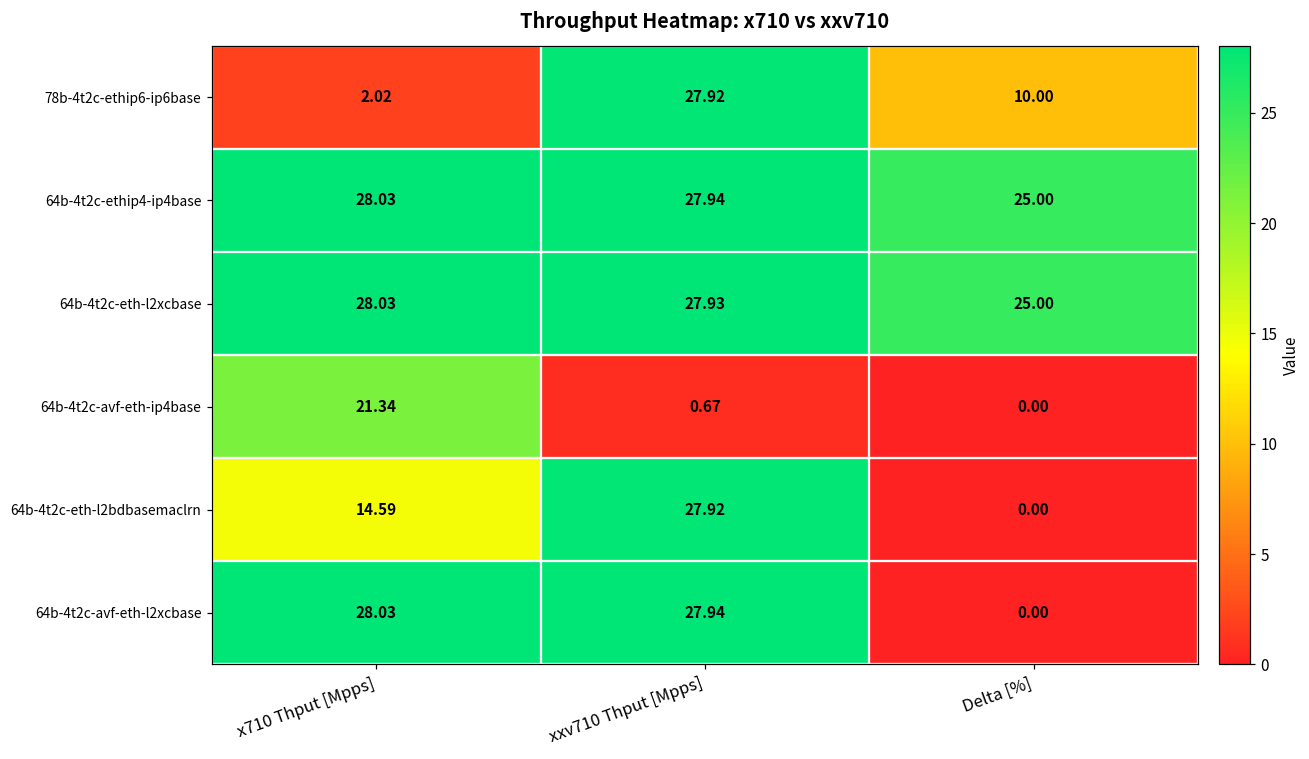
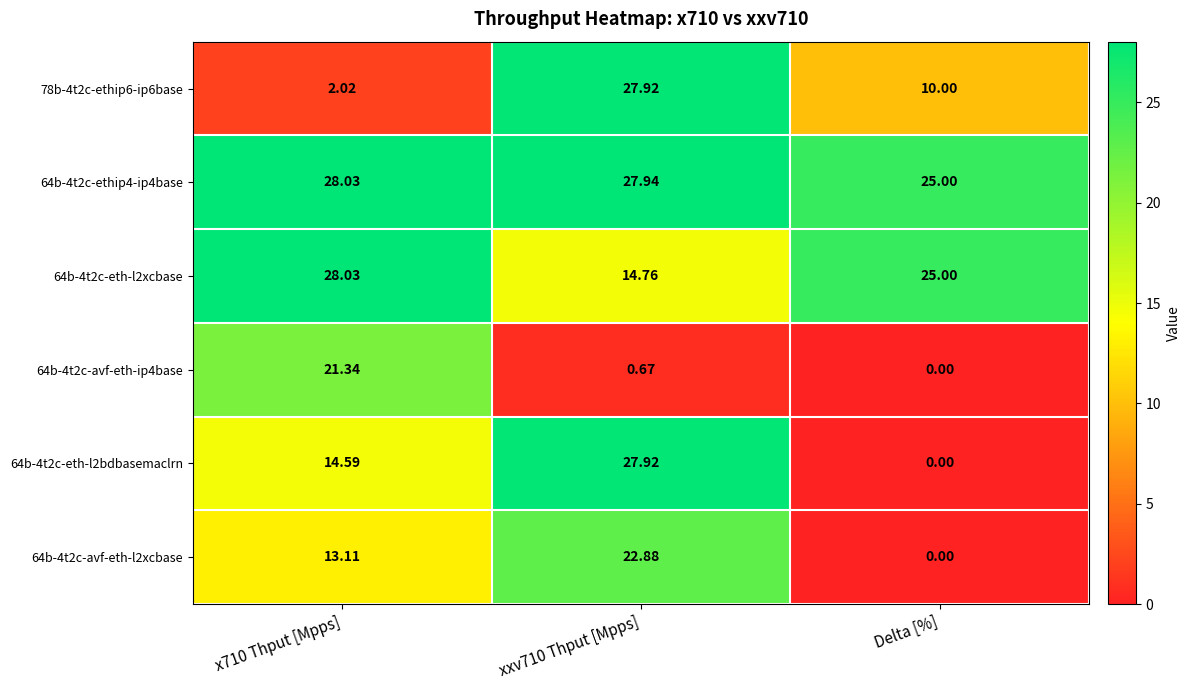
64b-4t2c-eth-l2xcbase, xxv710 Thput [Mpps]: 27.93 -> 14.76
64b-4t2c-avf-eth-l2xcbase, x710 Thput [Mpps]: 28.03 -> 13.11
64b-4t2c-avf-eth-l2xcbase, xxv710 Thput [Mpps]: 27.94 -> 22.88
